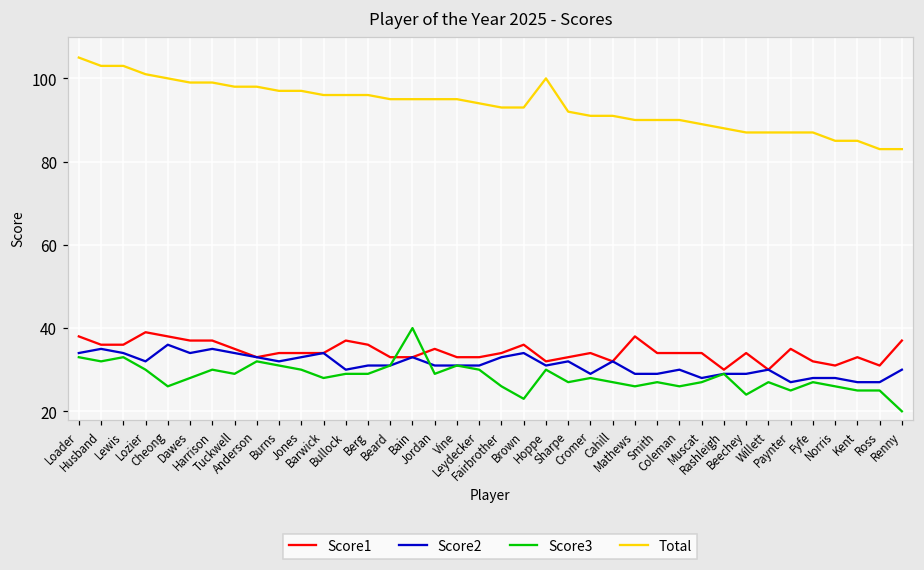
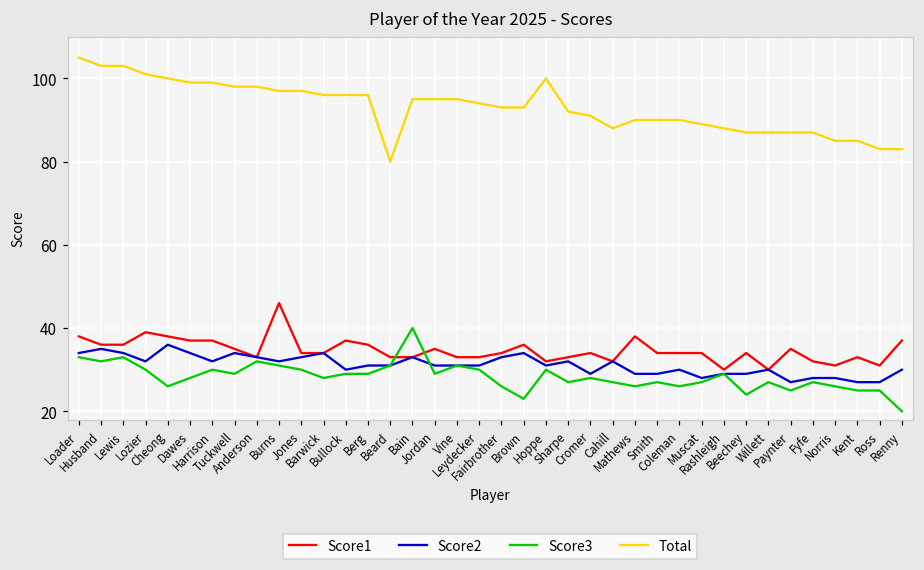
Score2, Harrison: 35 -> 32
Score1, Burns: 34 -> 46
Total, Beard: 95 -> 80
Total, Cahill: 91 -> 88
